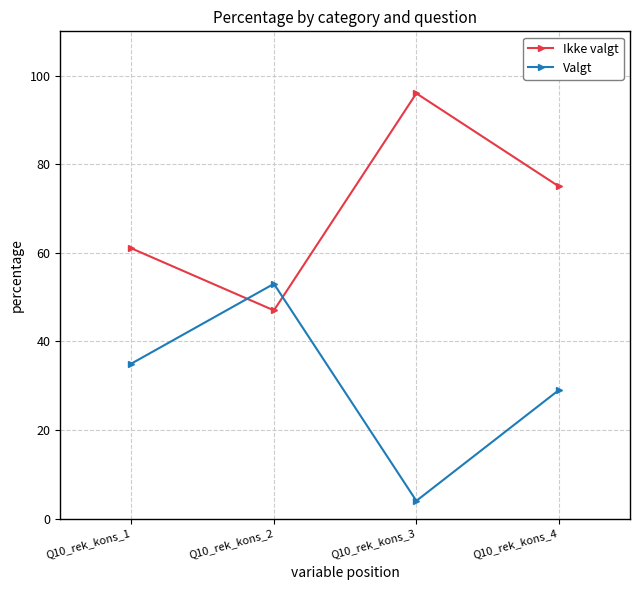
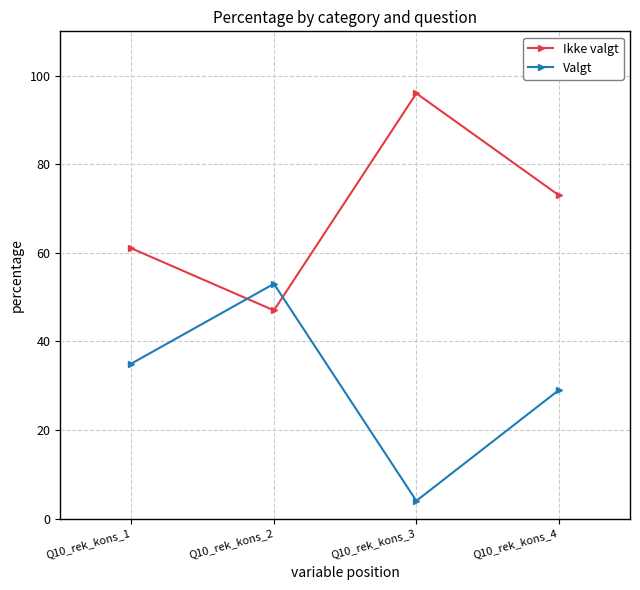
Ikke valgt, Q10_rek_kons_4: 75 -> 73
